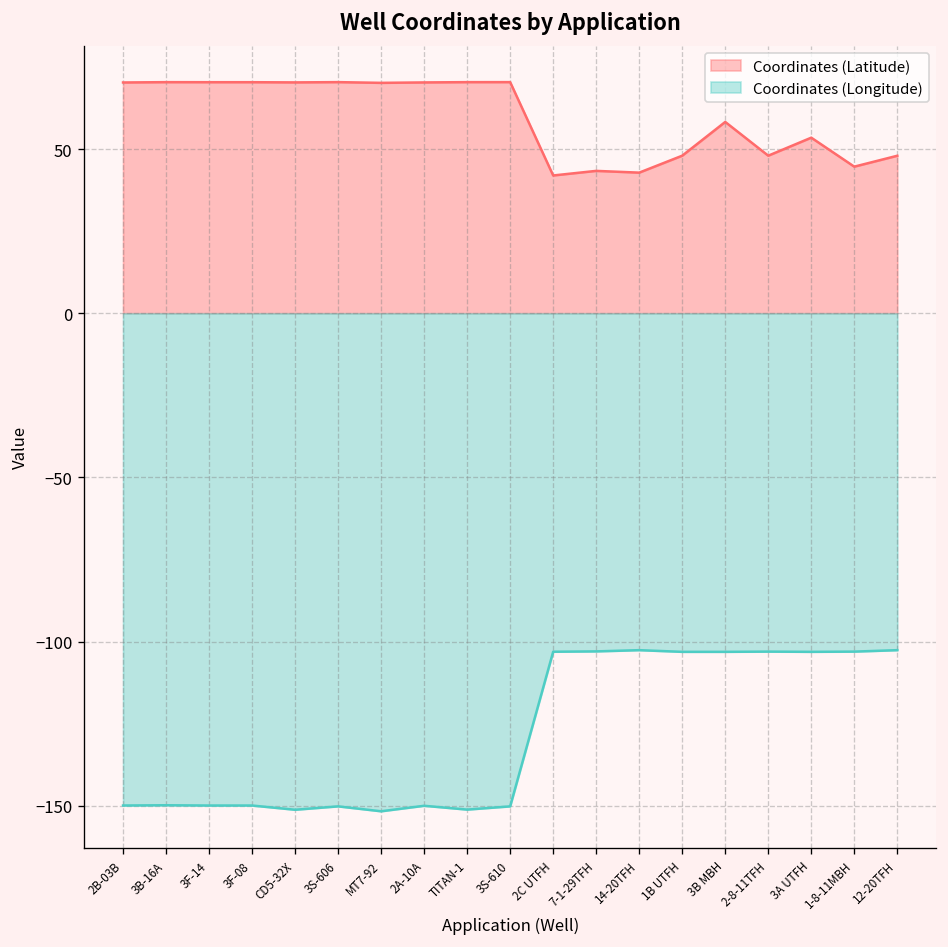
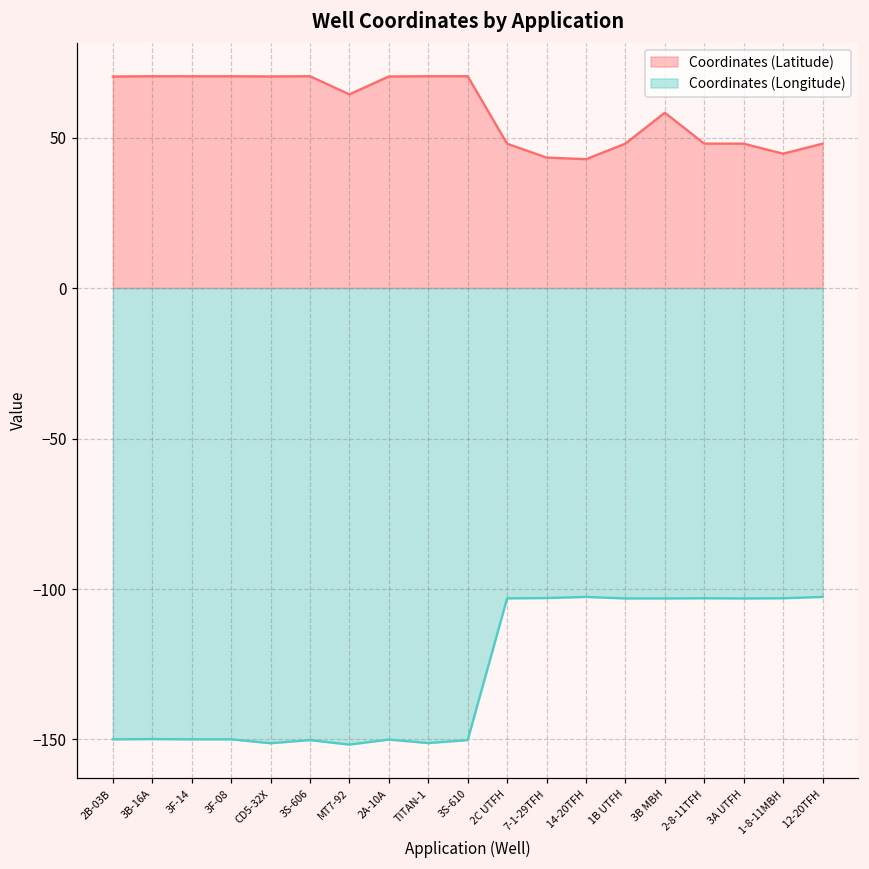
Coordinates (Latitude), MT7-92: 70 -> 64
Coordinates (Latitude), 2C UTFH: 42 -> 48
Coordinates (Latitude), 3A UTFH: 53 -> 48
